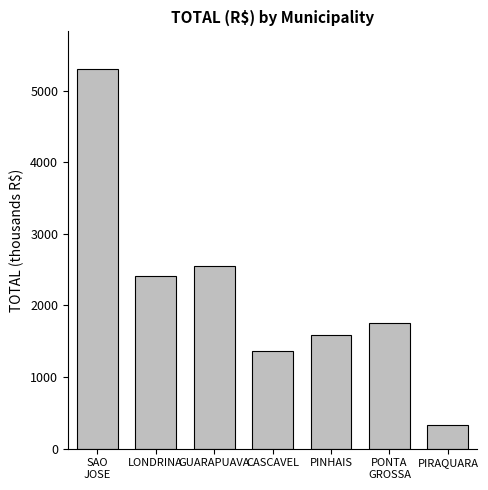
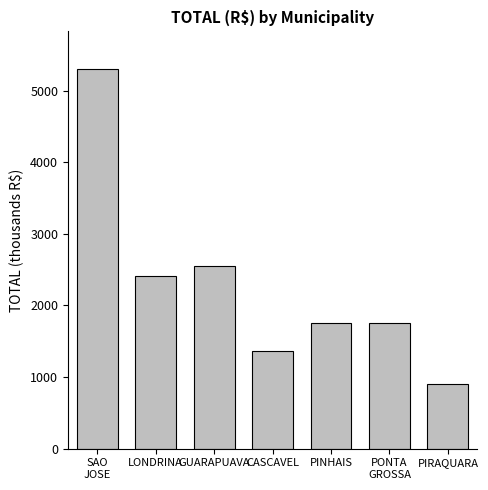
PINHAIS: 1600 -> 1800
PIRAQUARA: 300 -> 900
